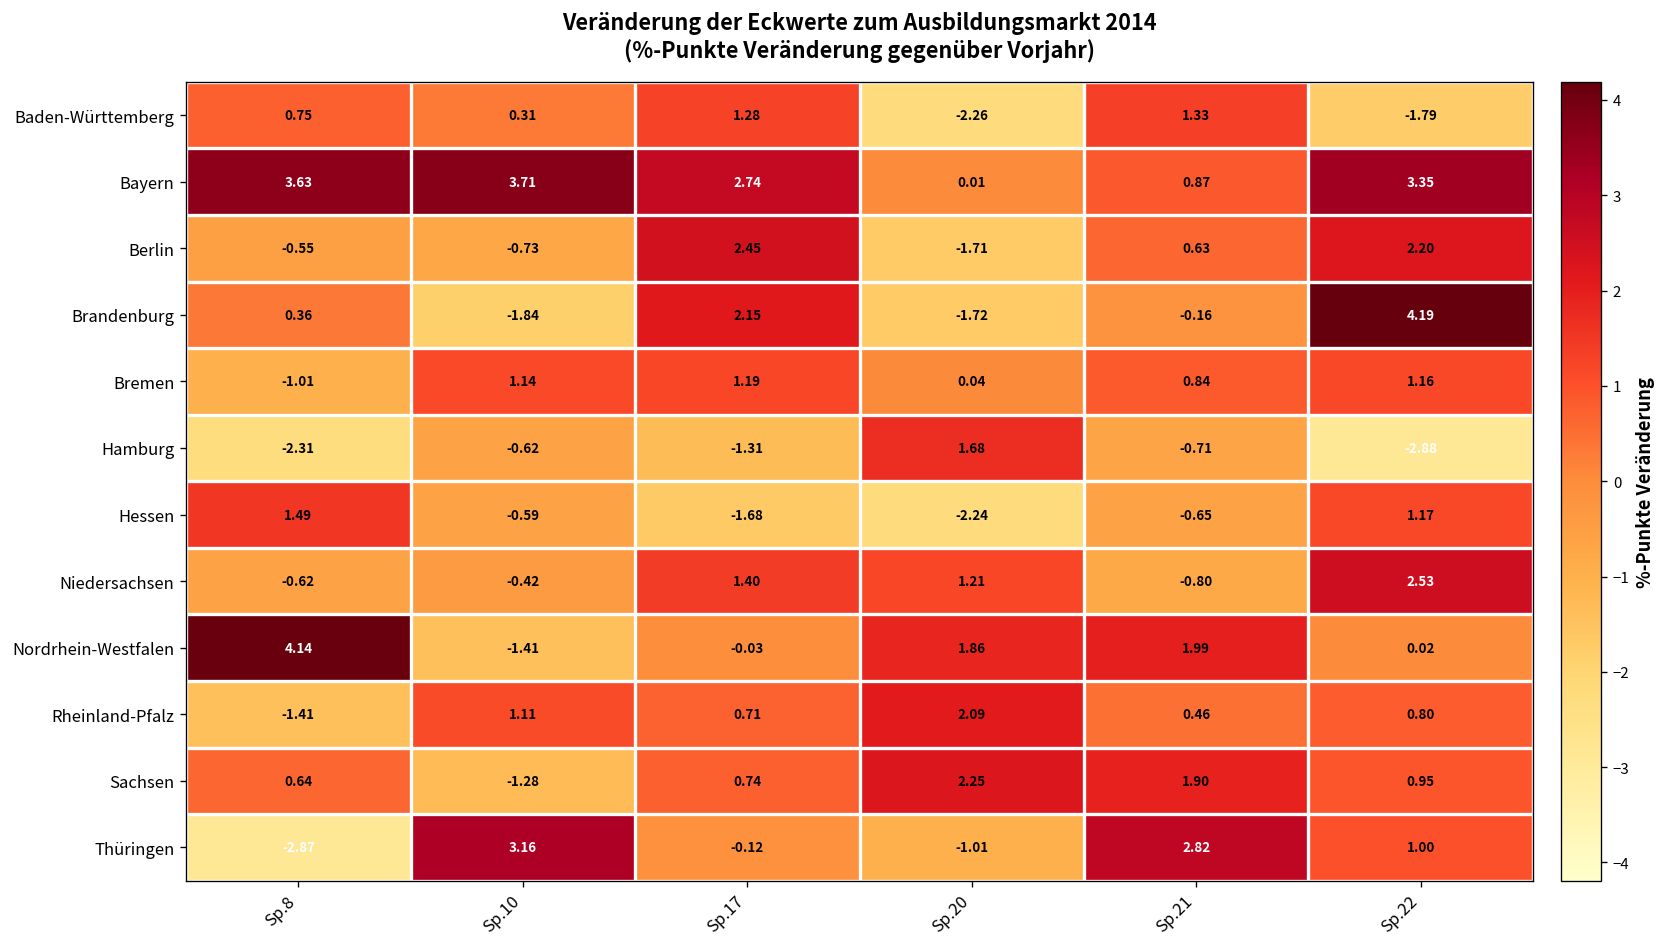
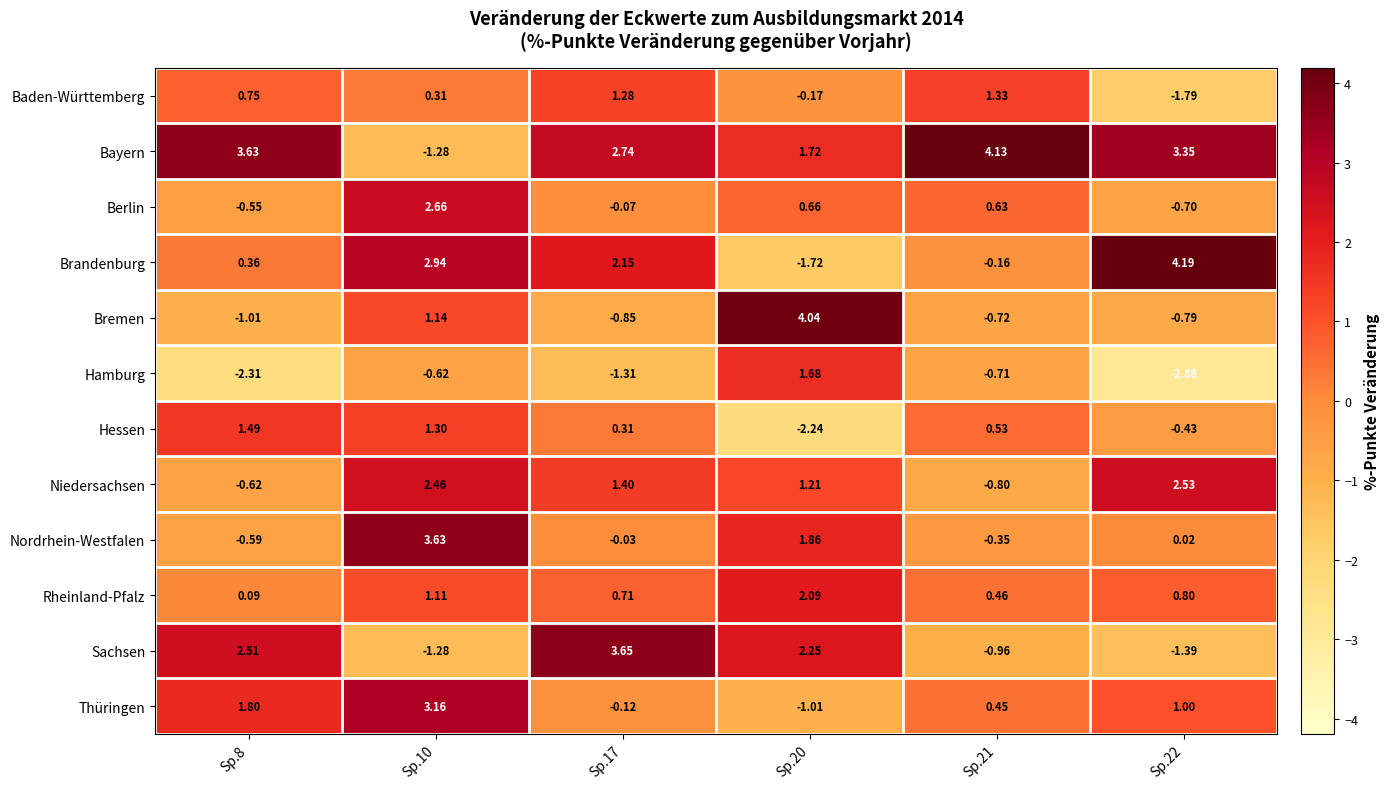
Baden-Württemberg, Sp.20: -2.26 -> -0.17
Bayern, Sp.10: 3.71 -> -1.28
Bayern, Sp.20: 0.01 -> 1.72
Bayern, Sp.21: 0.87 -> 4.13
Berlin, Sp.10: -0.73 -> 2.66
Berlin, Sp.17: 2.45 -> -0.07
Berlin, Sp.20: -1.71 -> 0.66
Berlin, Sp.22: 2.20 -> -0.70
Brandenburg, Sp.10: -1.84 -> 2.94
Bremen, Sp.17: 1.19 -> -0.85
Bremen, Sp.20: 0.04 -> 4.04
Bremen, Sp.21: 0.84 -> -0.72
Bremen, Sp.22: 1.16 -> -0.79
Hessen, Sp.10: -0.59 -> 1.30
Hessen, Sp.17: -1.68 -> 0.31
Hessen, Sp.21: -0.65 -> 0.53
Hessen, Sp.22: 1.17 -> -0.43
Niedersachsen, Sp.10: -0.42 -> 2.46
Nordrhein-Westfalen, Sp.8: 4.14 -> -0.59
Nordrhein-Westfalen, Sp.10: -1.41 -> 3.63
Nordrhein-Westfalen, Sp.21: 1.99 -> -0.35
Rheinland-Pfalz, Sp.8: -1.41 -> 0.09
Sachsen, Sp.8: 0.64 -> 2.51
Sachsen, Sp.17: 0.74 -> 3.65
Sachsen, Sp.21: 1.90 -> -0.96
Sachsen, Sp.22: 0.95 -> -1.39
Thüringen, Sp.8: -2.87 -> 1.80
Thüringen, Sp.21: 2.82 -> 0.45
